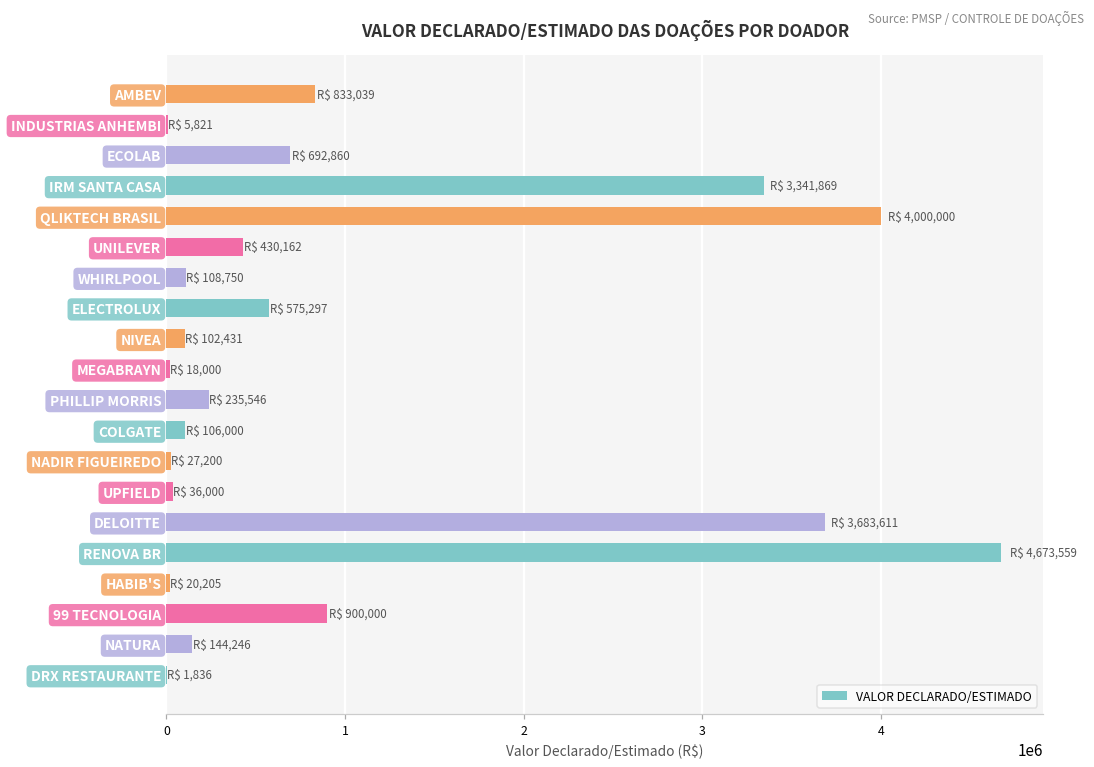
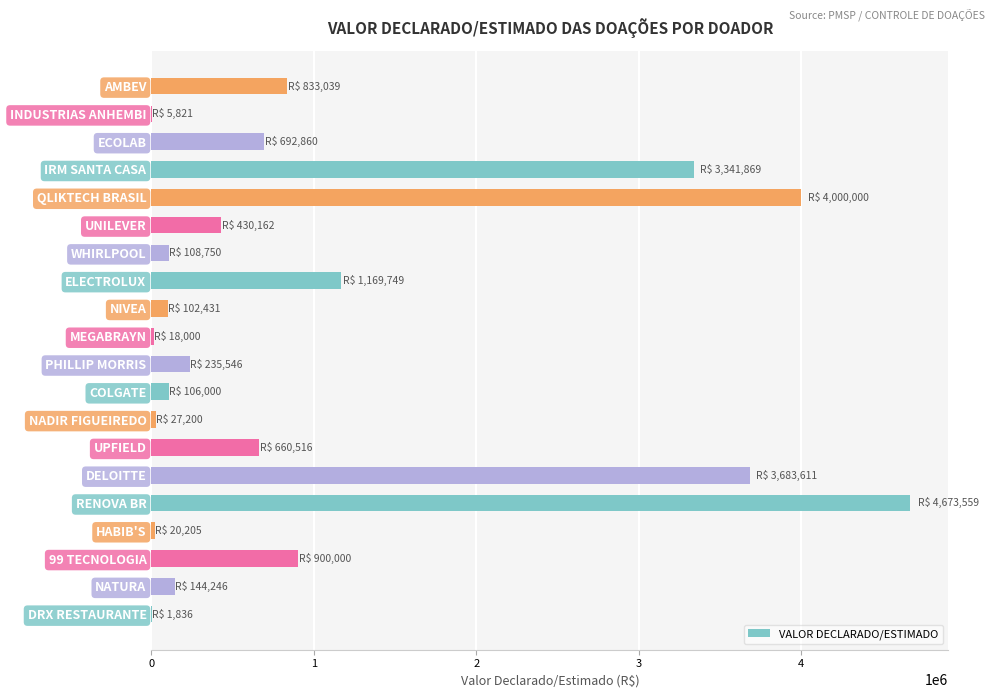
ELECTROLUX: 575,297 -> 1,169,749
UPFIELD: 36,000 -> 660,516
